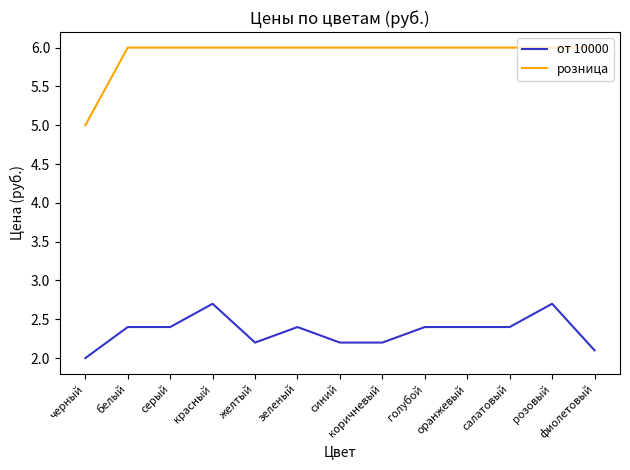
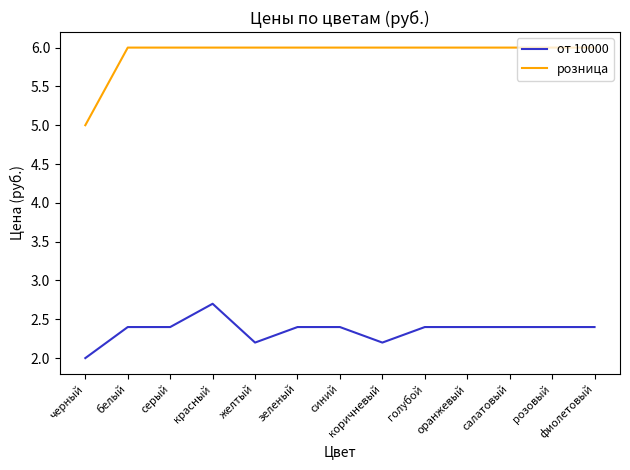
от 10000, синий: 2.2 -> 2.4
от 10000, розовый: 2.7 -> 2.4
от 10000, фиолетовый: 2.1 -> 2.4
